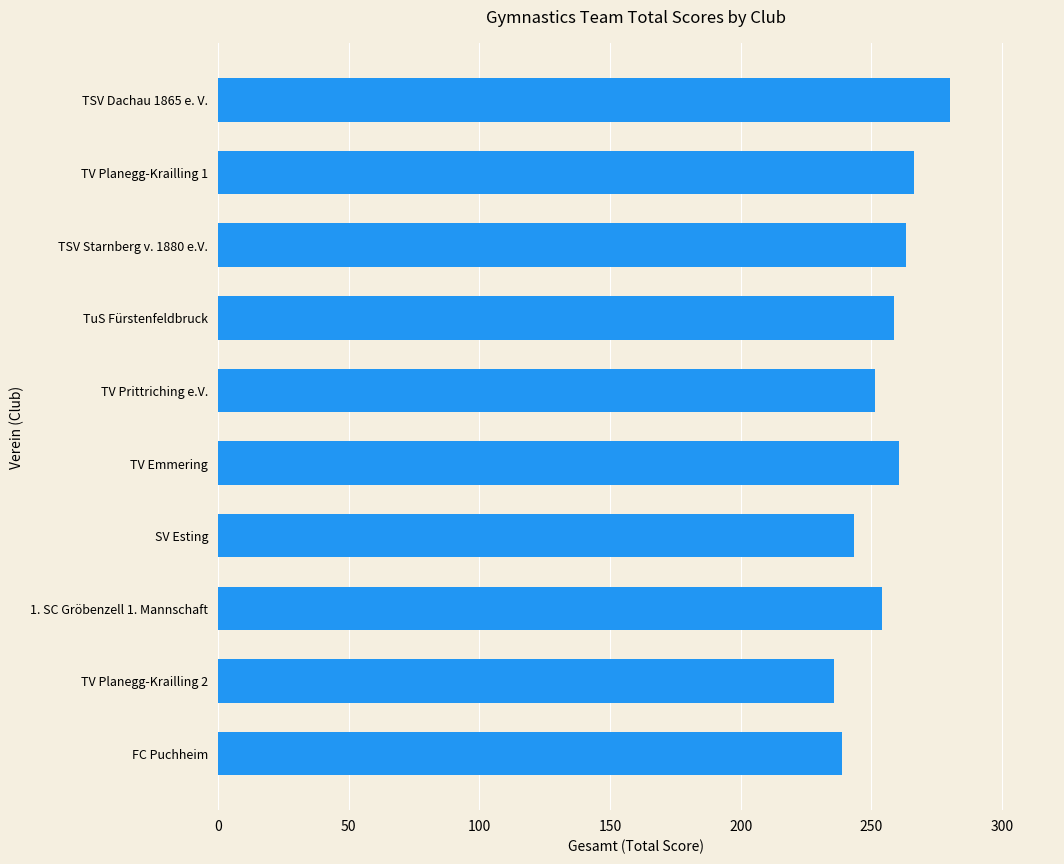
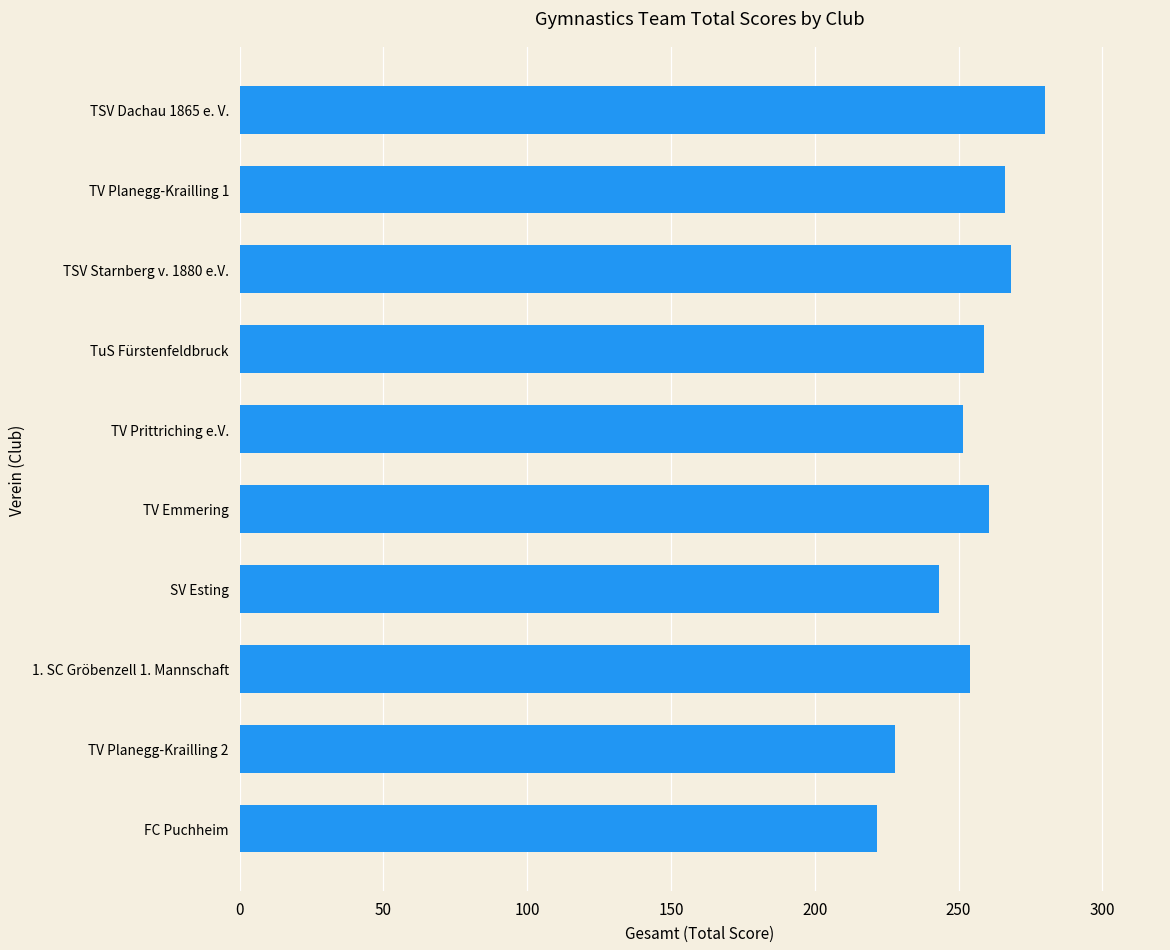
TSV Starnberg v. 1880 e.V.: 263 -> 268
TV Planegg-Krailling 2: 236 -> 228
FC Puchheim: 239 -> 222
